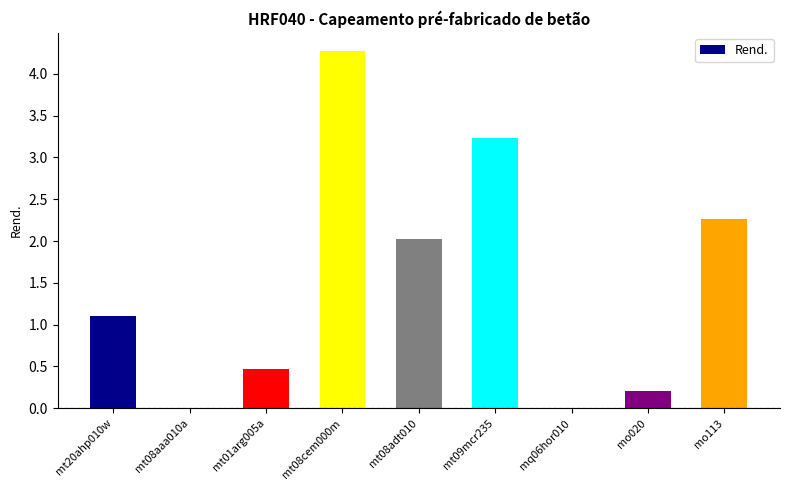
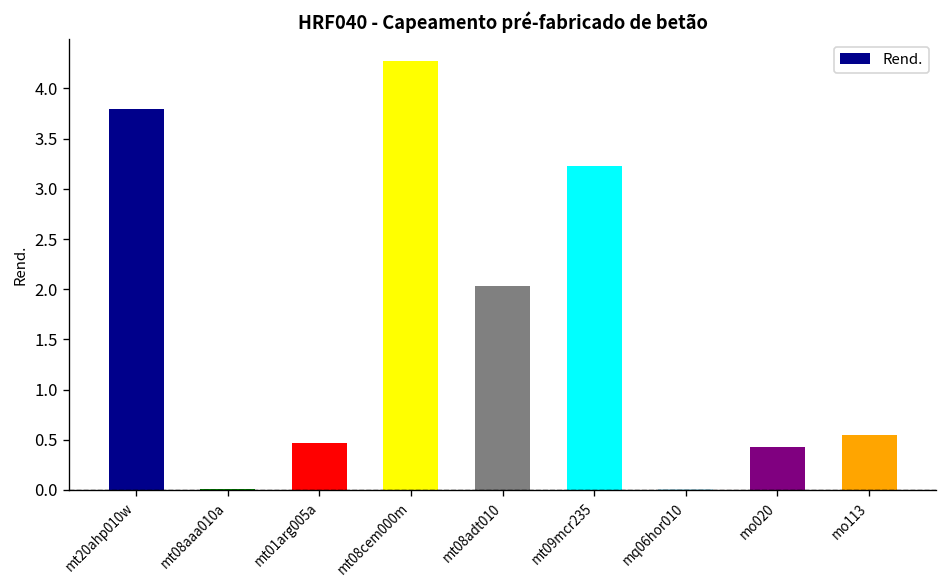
mt20ahp010w: 1.1 -> 3.8
mo020: 0.2 -> 0.4
mo113: 2.3 -> 0.5
